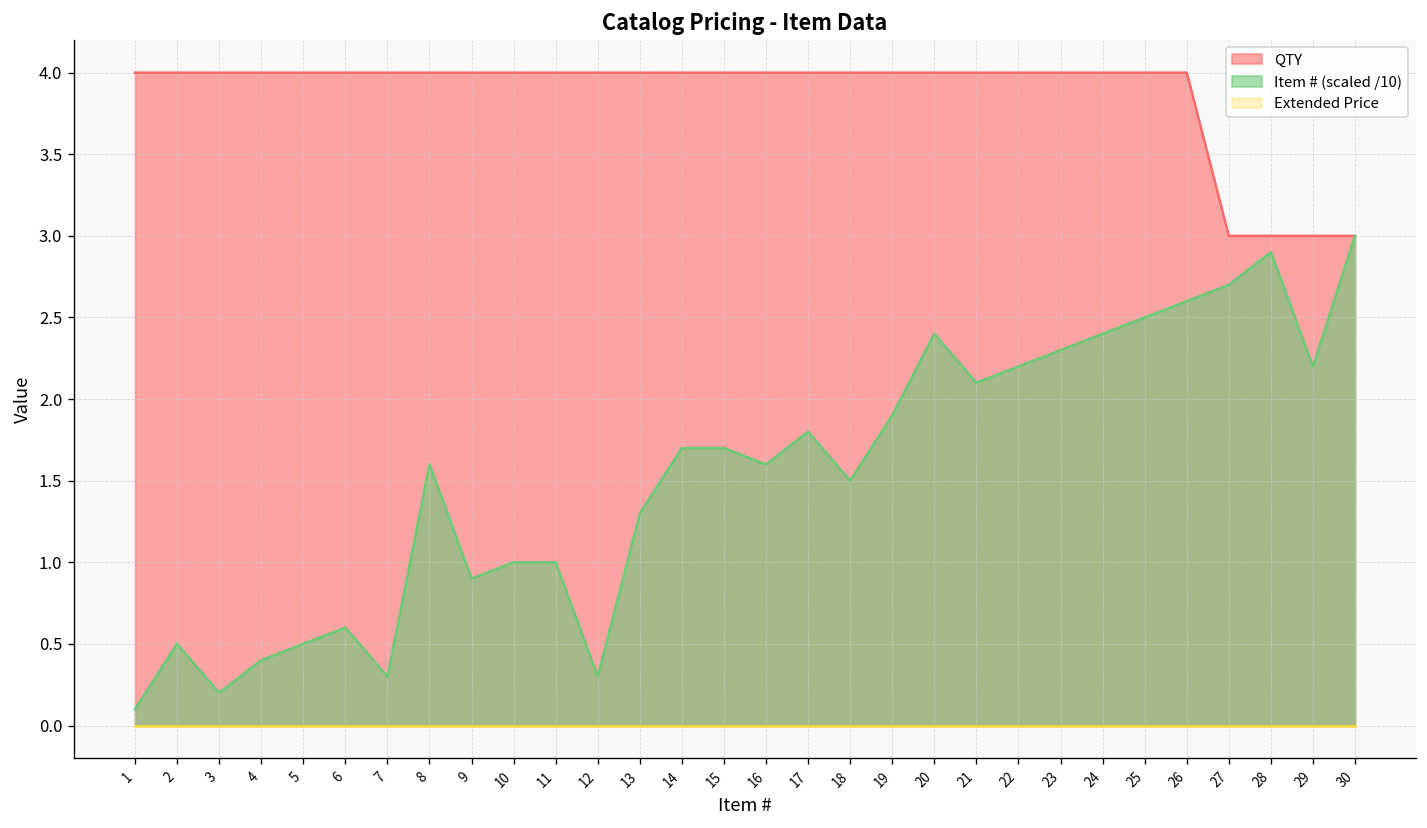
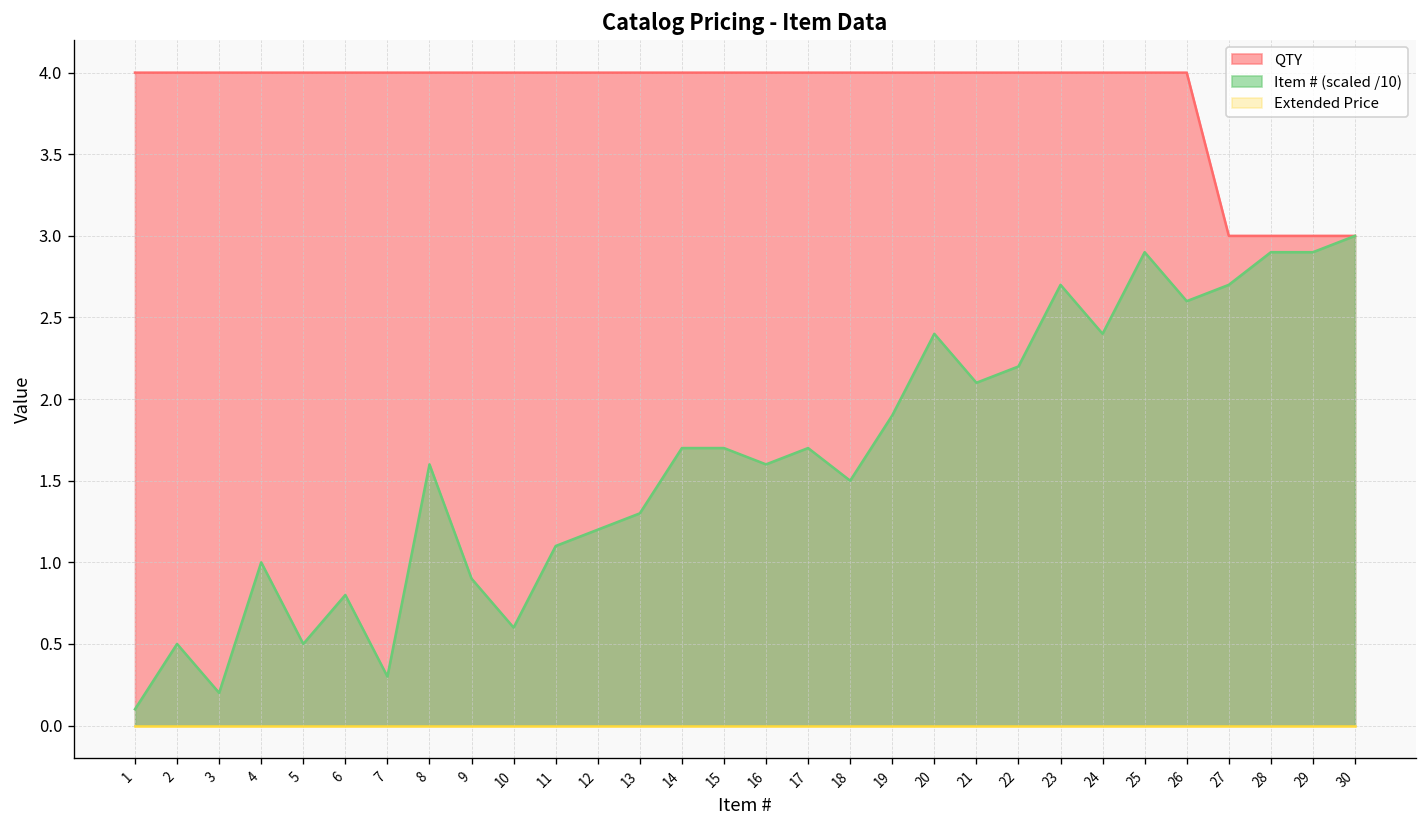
Item # (scaled /10), 4: 0.40 -> 1.00
Item # (scaled /10), 6: 0.60 -> 0.80
Item # (scaled /10), 10: 1.00 -> 0.60
Item # (scaled /10), 11: 1.00 -> 1.10
Item # (scaled /10), 12: 0.30 -> 1.20
Item # (scaled /10), 17: 1.80 -> 1.70
Item # (scaled /10), 23: 2.30 -> 2.70
Item # (scaled /10), 25: 2.50 -> 2.90
Item # (scaled /10), 29: 2.20 -> 2.90
